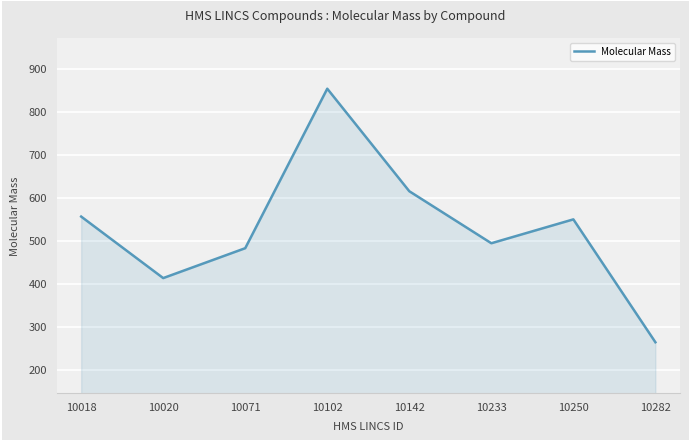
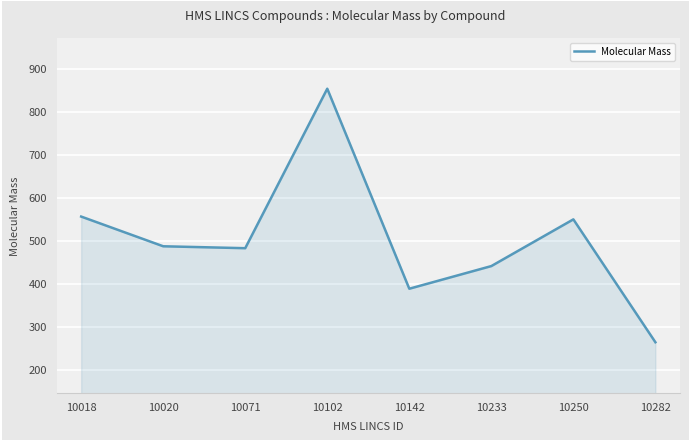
10020: 410 -> 490
10142: 620 -> 390
10233: 490 -> 440
